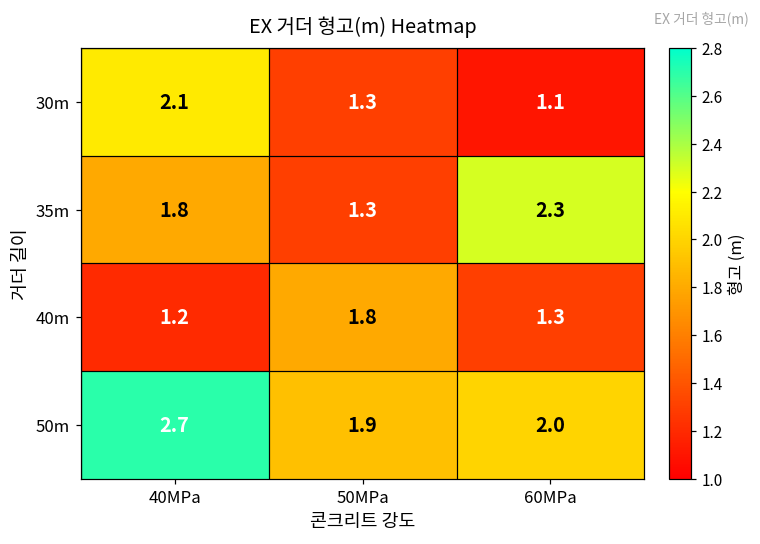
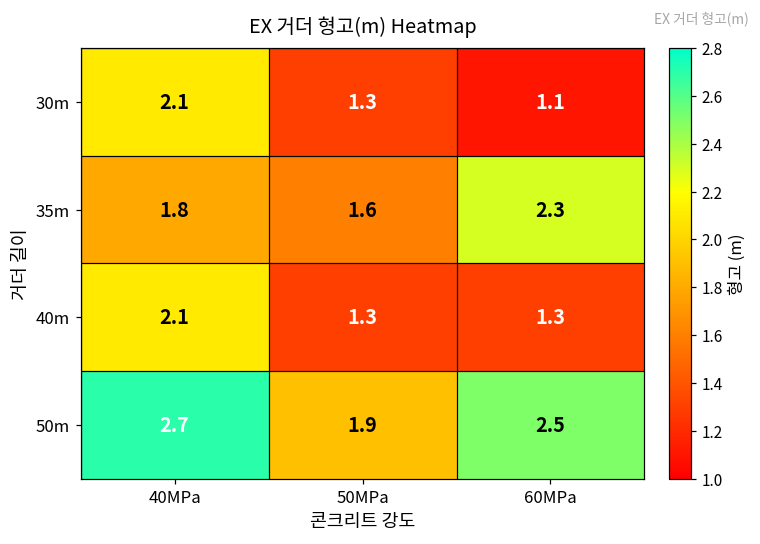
35m, 50MPa: 1.3 -> 1.6
40m, 40MPa: 1.2 -> 2.1
40m, 50MPa: 1.8 -> 1.3
50m, 60MPa: 2.0 -> 2.5
